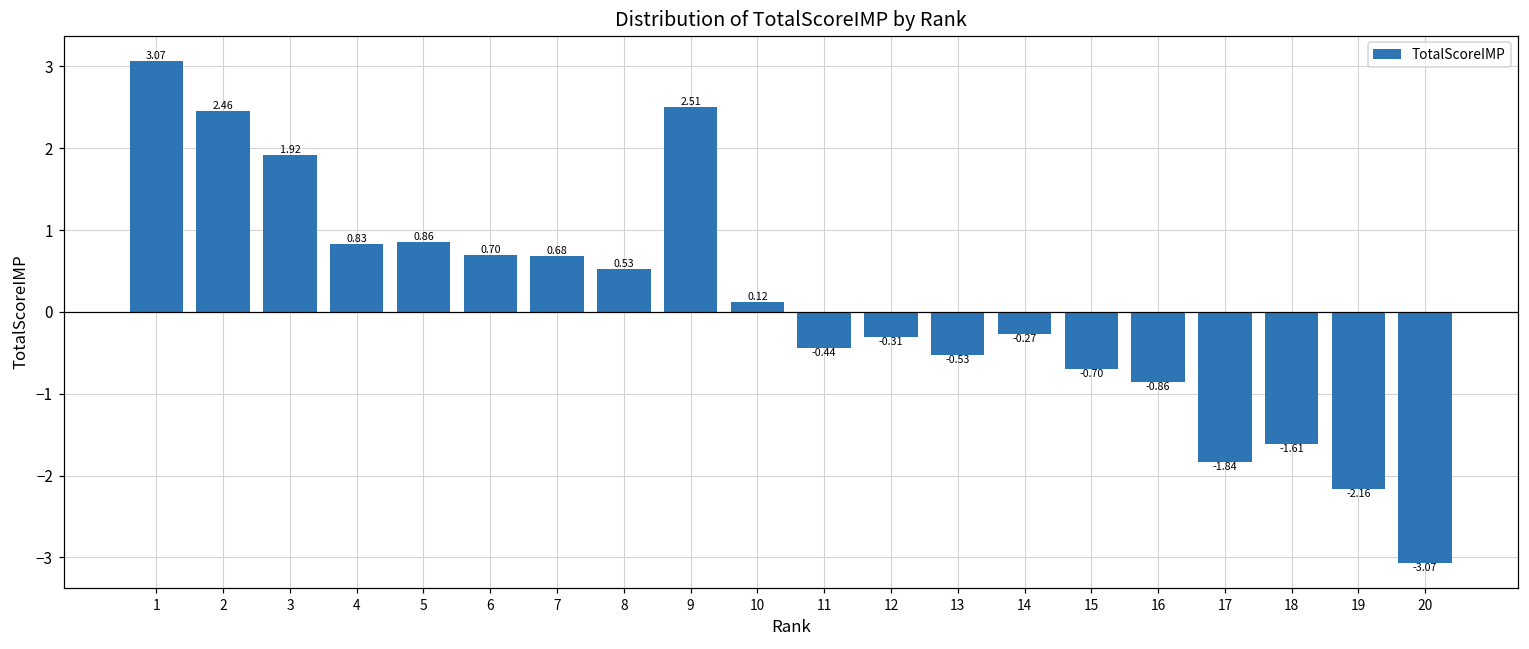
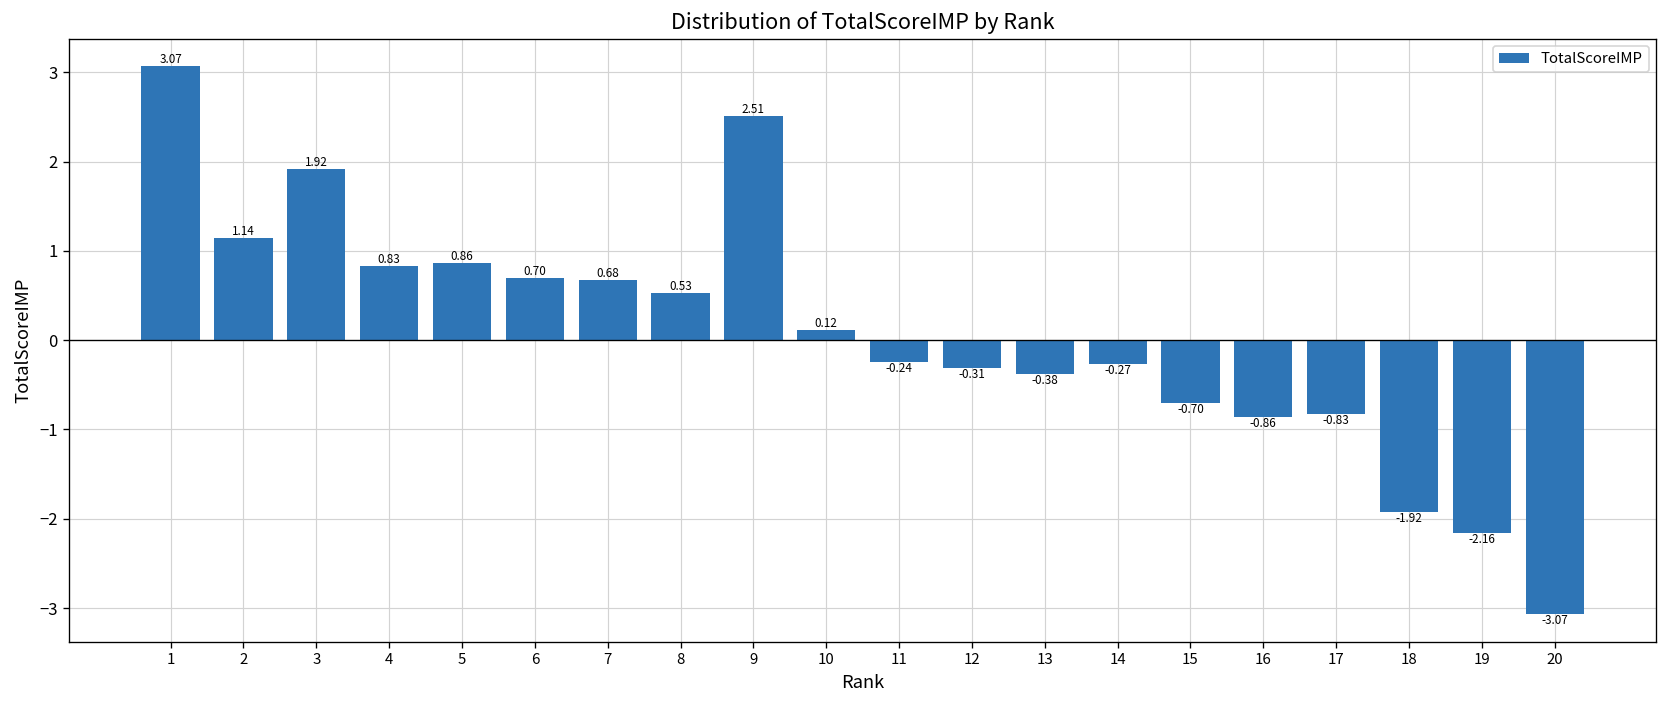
2: 2.46 -> 1.14
11: -0.44 -> -0.24
13: -0.53 -> -0.38
17: -1.84 -> -0.83
18: -1.61 -> -1.92
